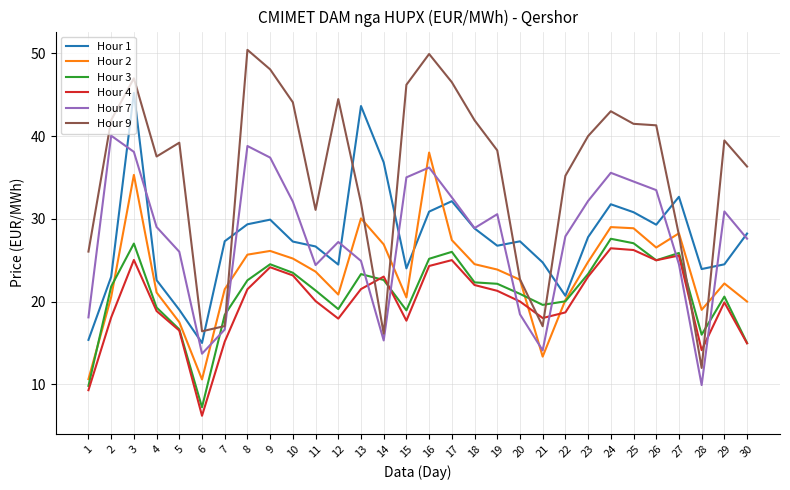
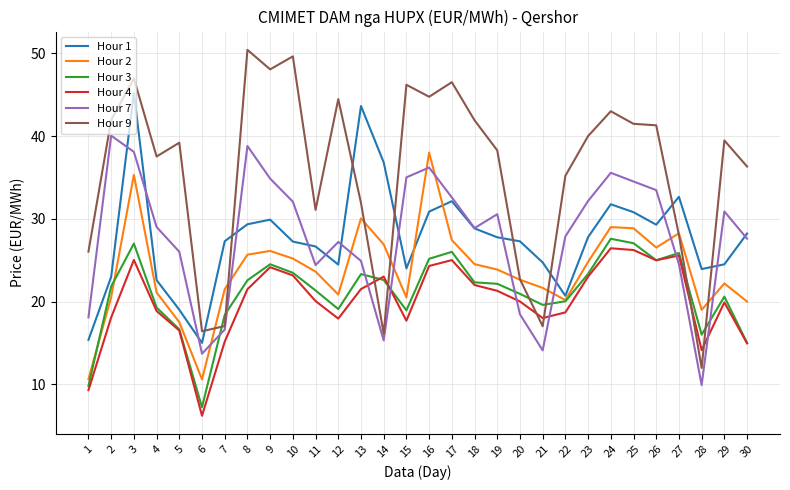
Hour 7, 9: 37 -> 35
Hour 9, 10: 44 -> 50
Hour 9, 16: 50 -> 45
Hour 1, 19: 27 -> 28
Hour 2, 21: 13 -> 22
